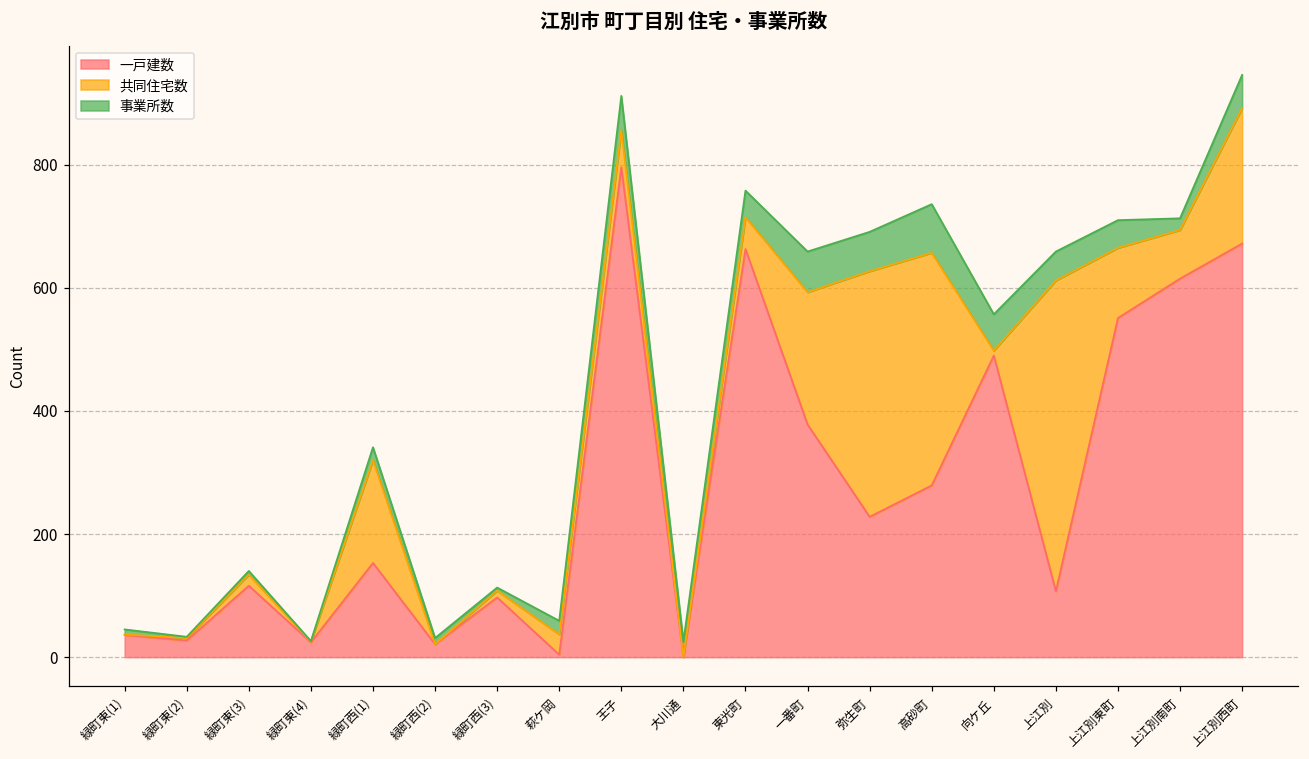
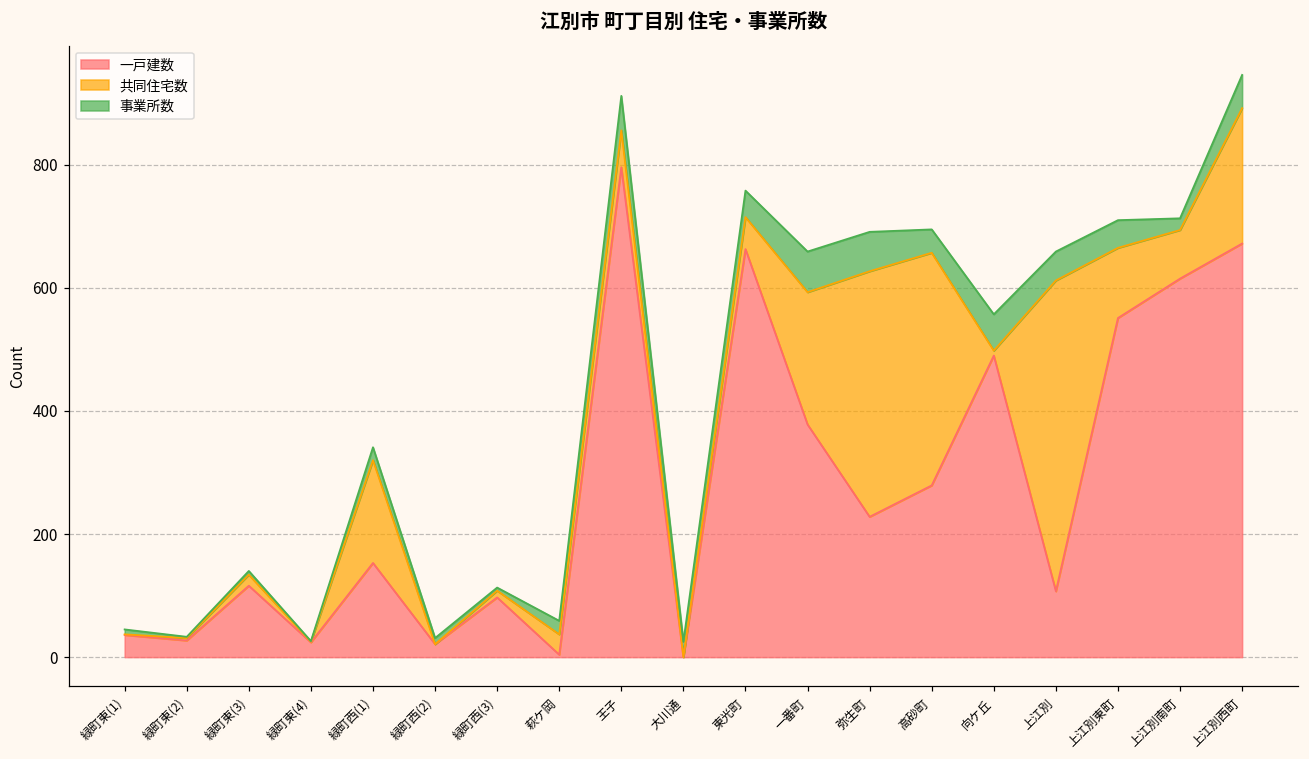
事業所数, 高砂町: 80 -> 40
